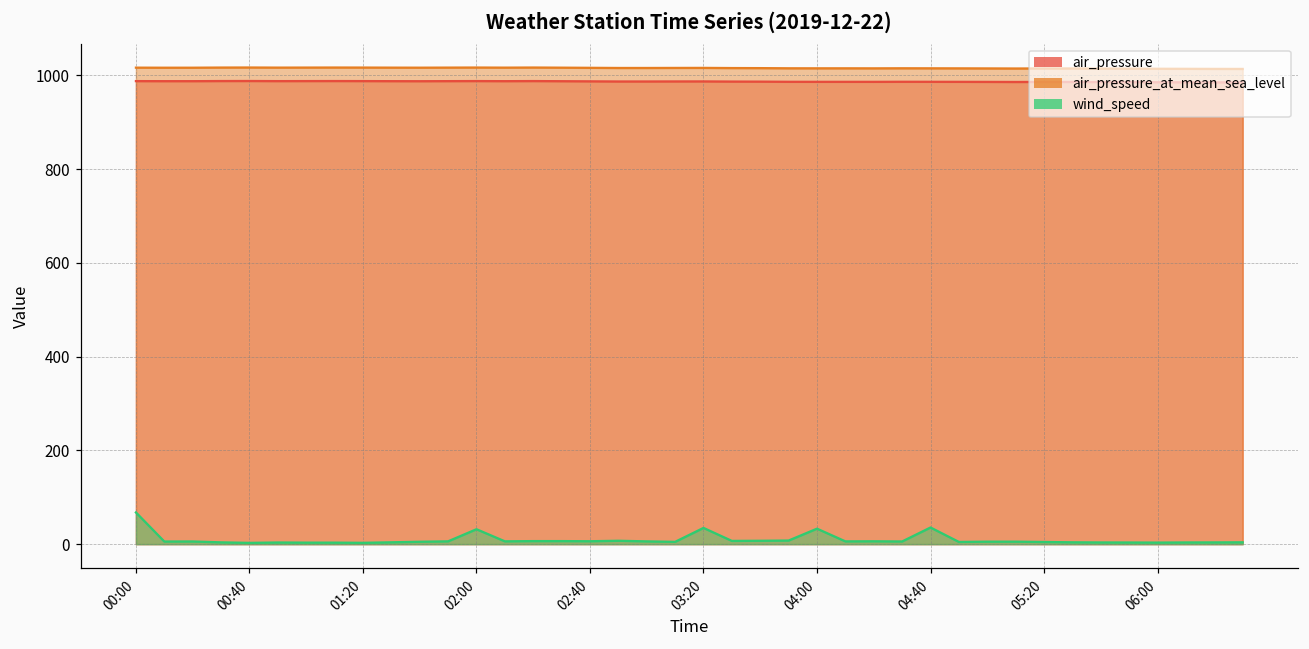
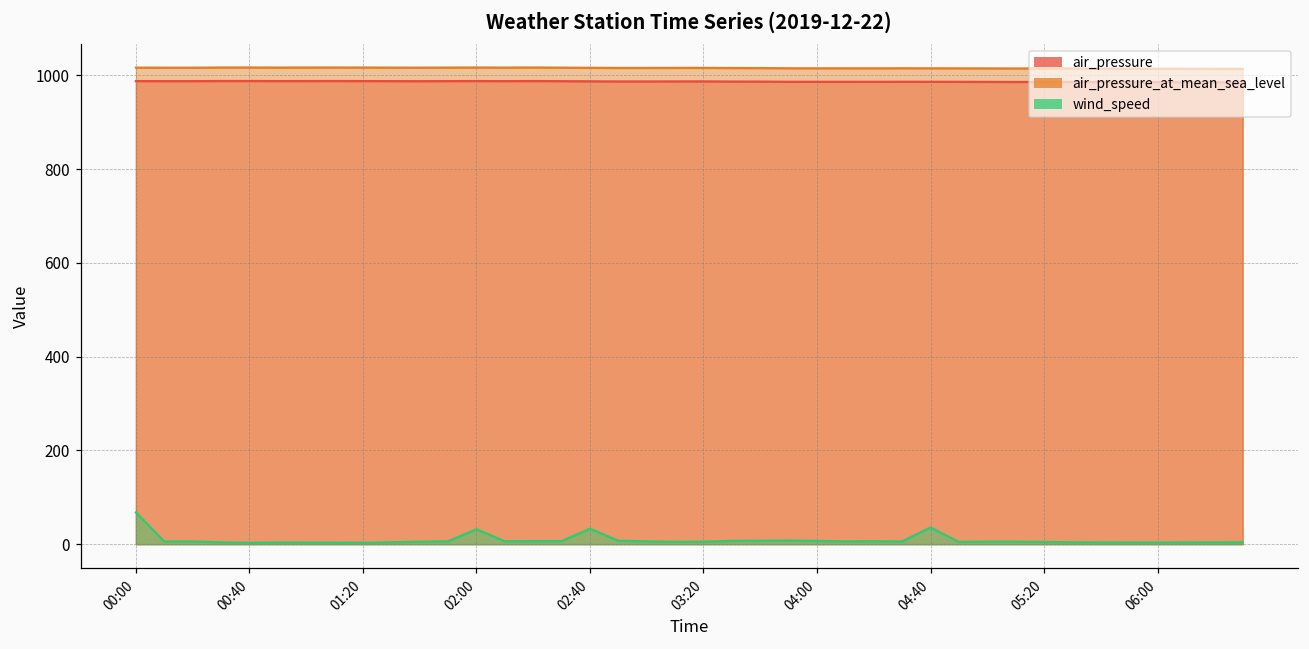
wind_speed, 02:40: 10 -> 30
wind_speed, 03:20: 30 -> 10
wind_speed, 04:00: 30 -> 10
